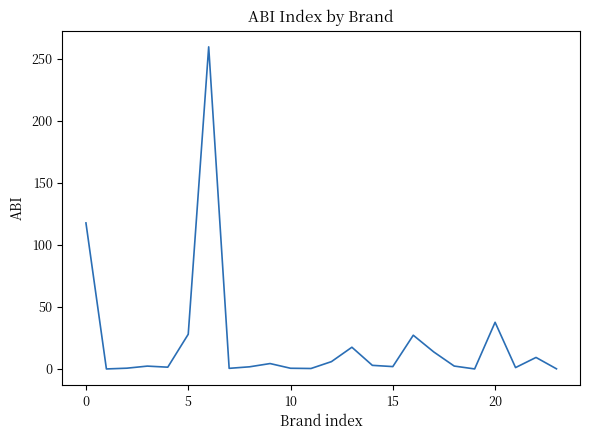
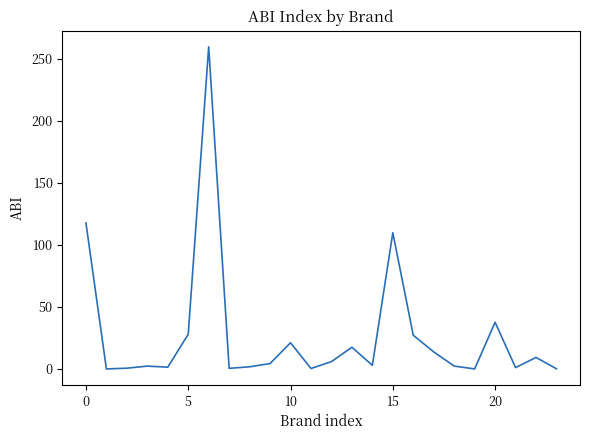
10: 1 -> 21
15: 2 -> 110
